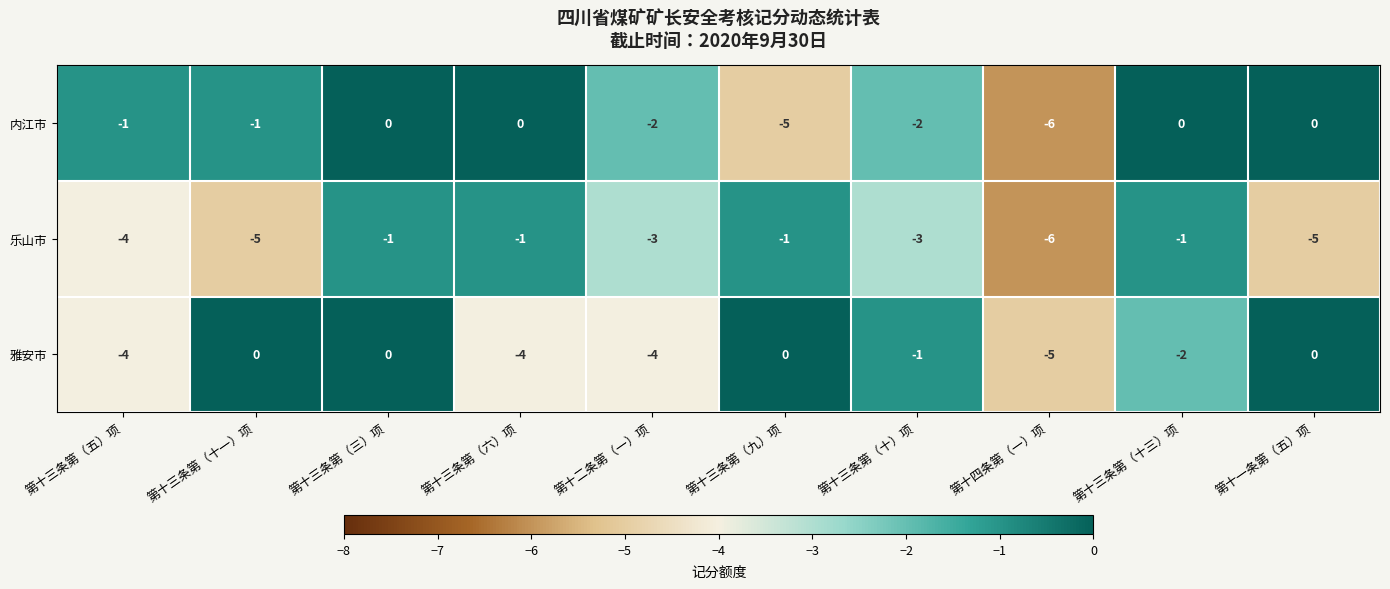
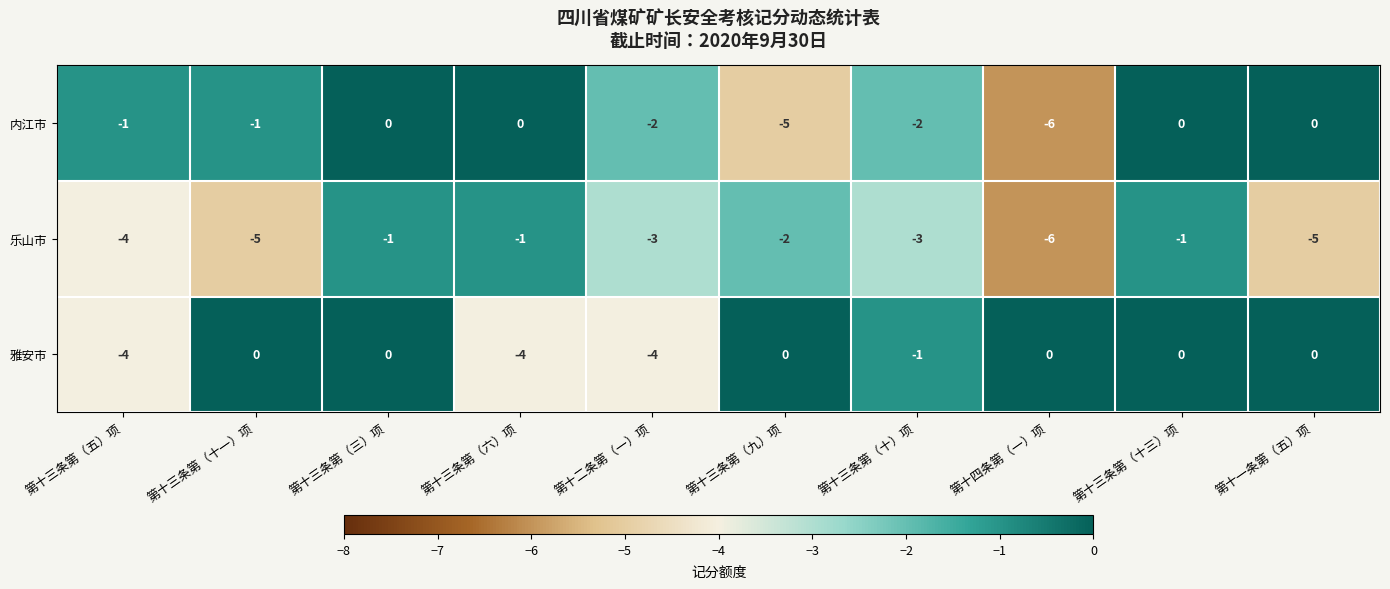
乐山市, 第十三条第（九）项: -1 -> -2
雅安市, 第十四条第（一）项: -5 -> 0
雅安市, 第十三条第（十三）项: -2 -> 0
